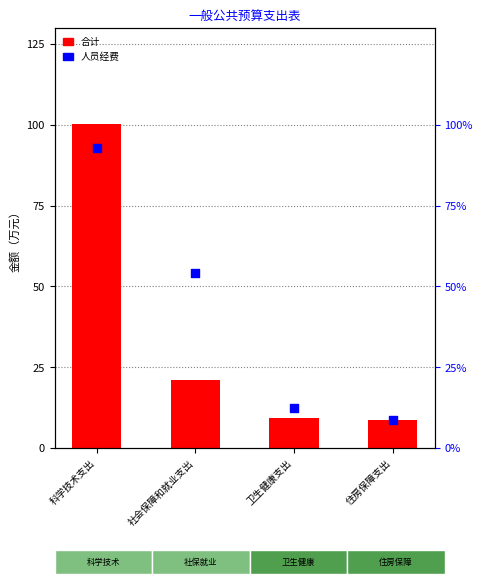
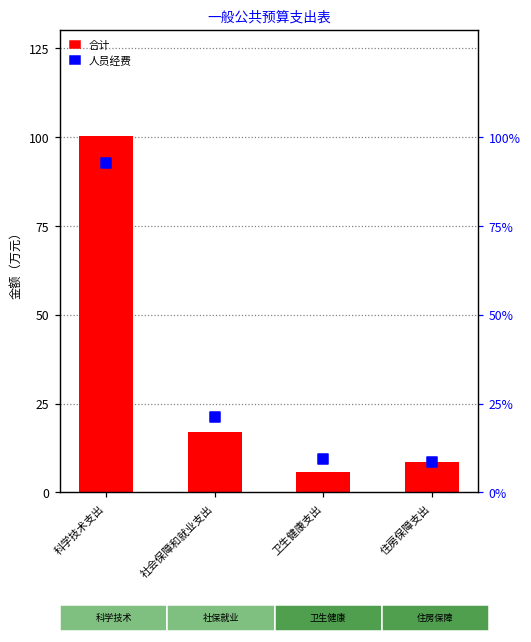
合计, 社会保障和就业支出: 21 -> 17
合计, 卫生健康支出: 9 -> 6
人员经费, 社会保障和就业支出: 54% -> 21%
人员经费, 卫生健康支出: 12% -> 9%
